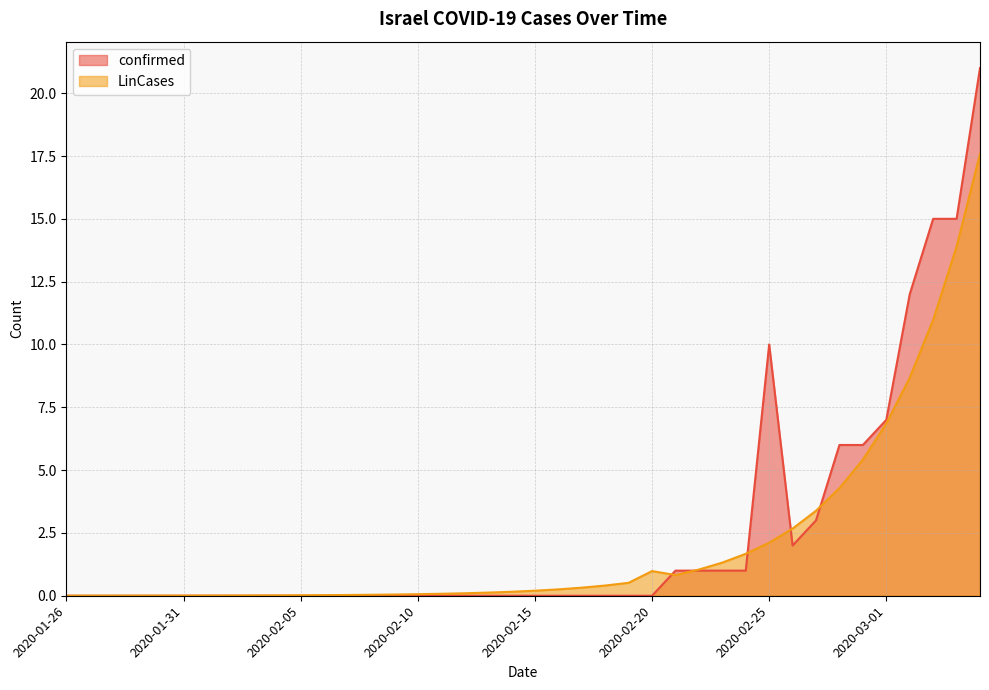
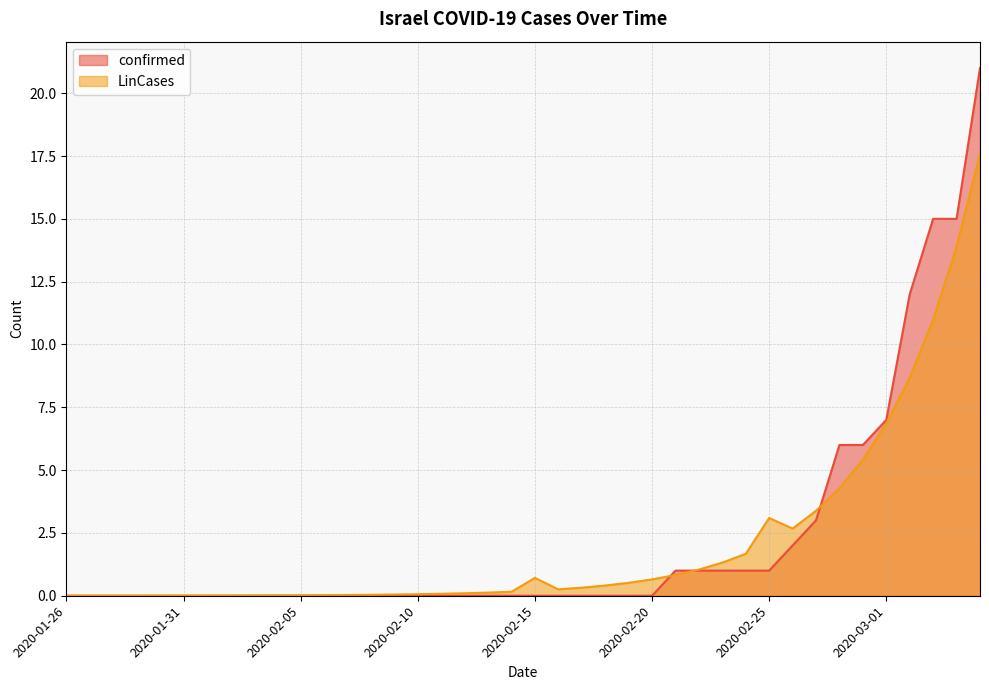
LinCases, 2020-02-15: 0.2 -> 0.7
LinCases, 2020-02-20: 1.0 -> 0.7
confirmed, 2020-02-25: 10 -> 1
LinCases, 2020-02-25: 2.1 -> 3.1
